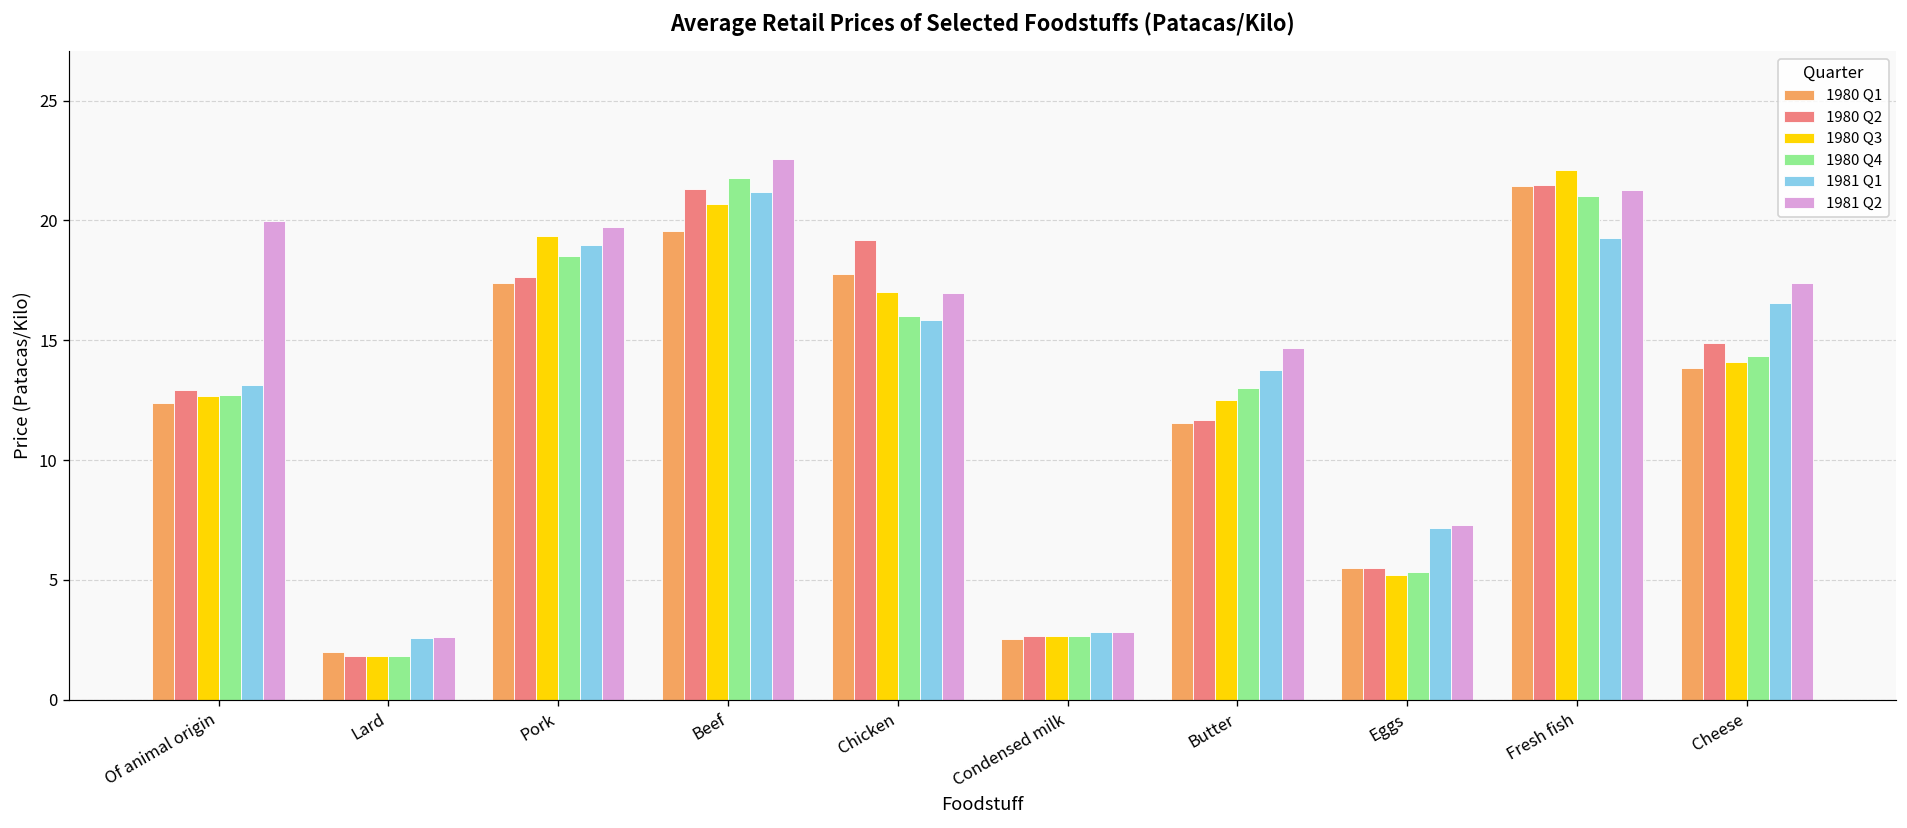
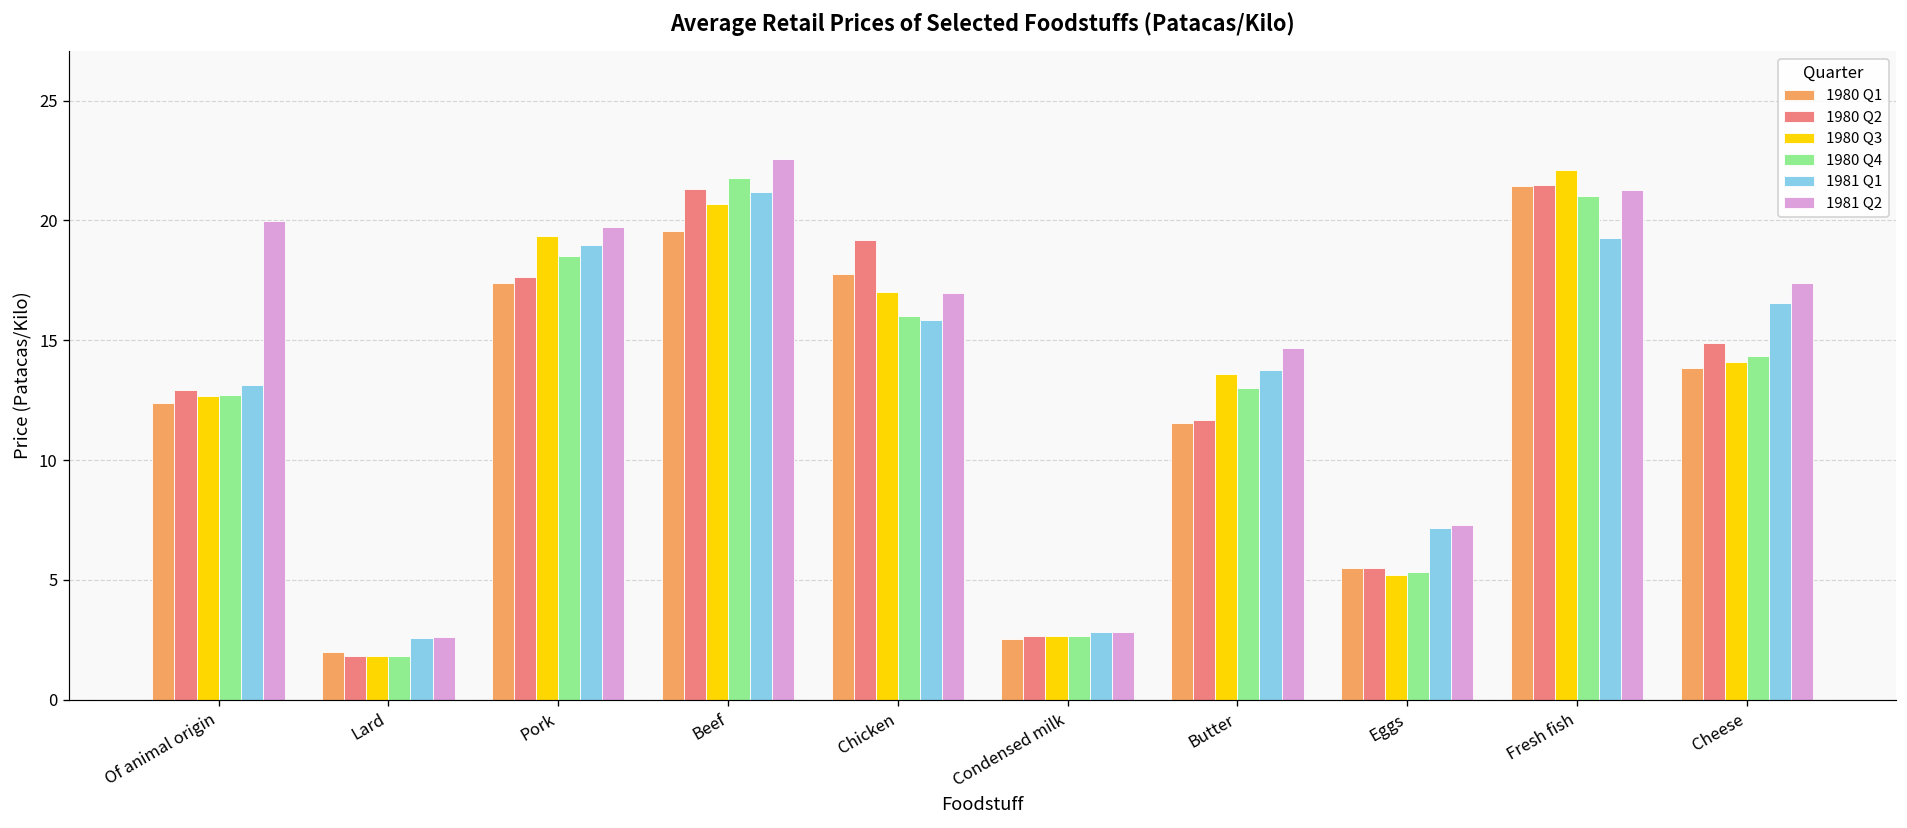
1980 Q3, Butter: 12.5 -> 13.6
